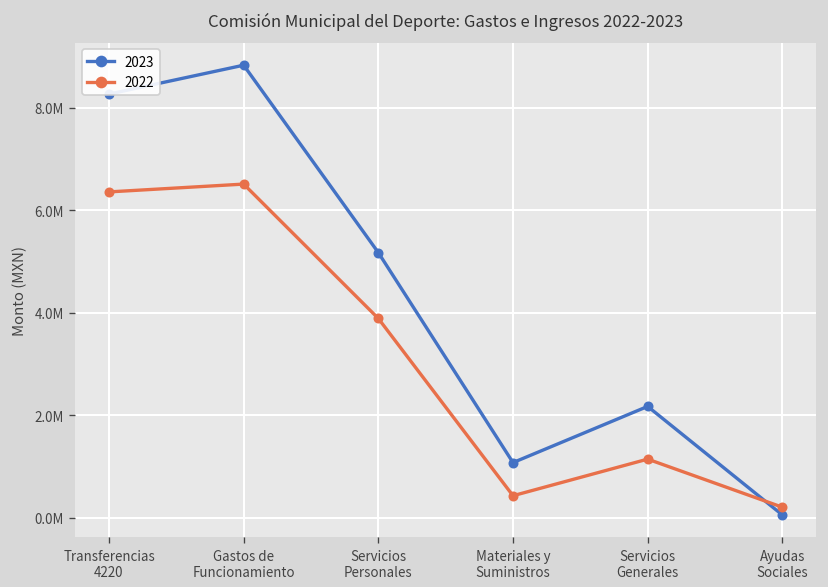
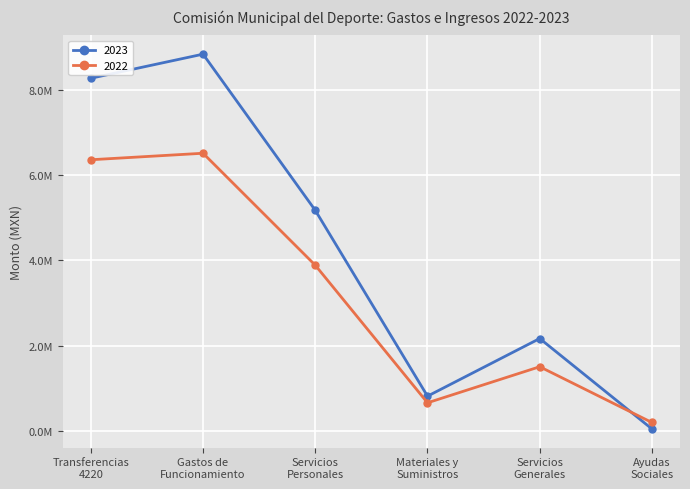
2023, Materiales y Suministros: 1100000 -> 800000
2022, Materiales y Suministros: 400000 -> 700000
2022, Servicios Generales: 1100000 -> 1500000
